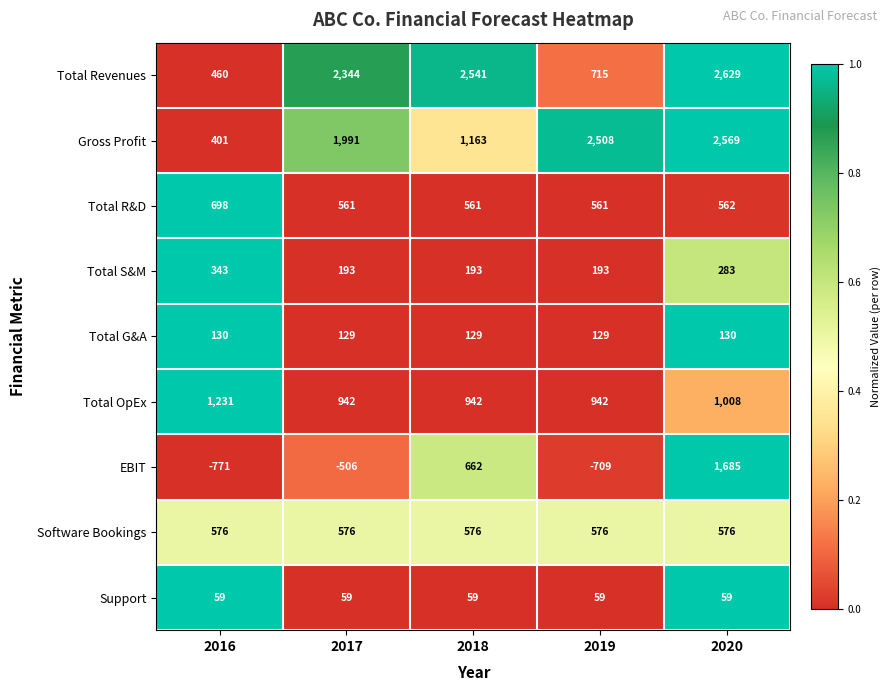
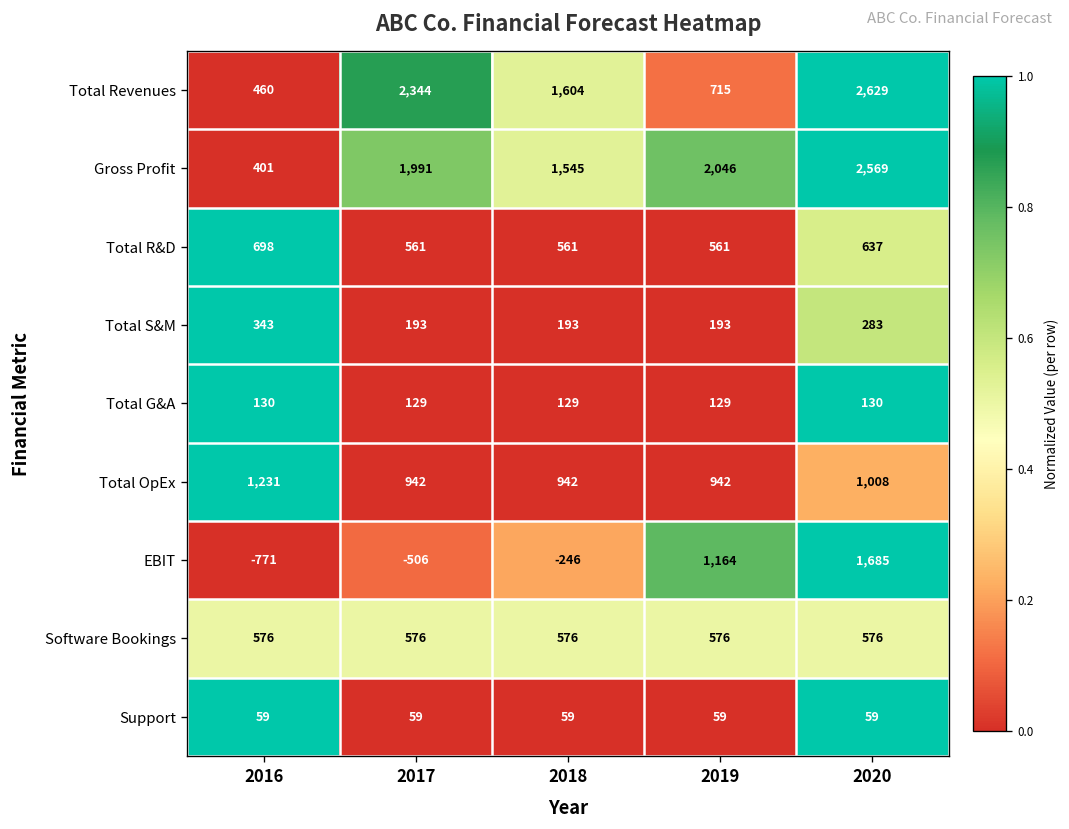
Total Revenues, 2018: 2,541 -> 1,604
Gross Profit, 2018: 1,163 -> 1,545
Gross Profit, 2019: 2,508 -> 2,046
Total R&D, 2020: 562 -> 637
EBIT, 2018: 662 -> -246
EBIT, 2019: -709 -> 1,164
